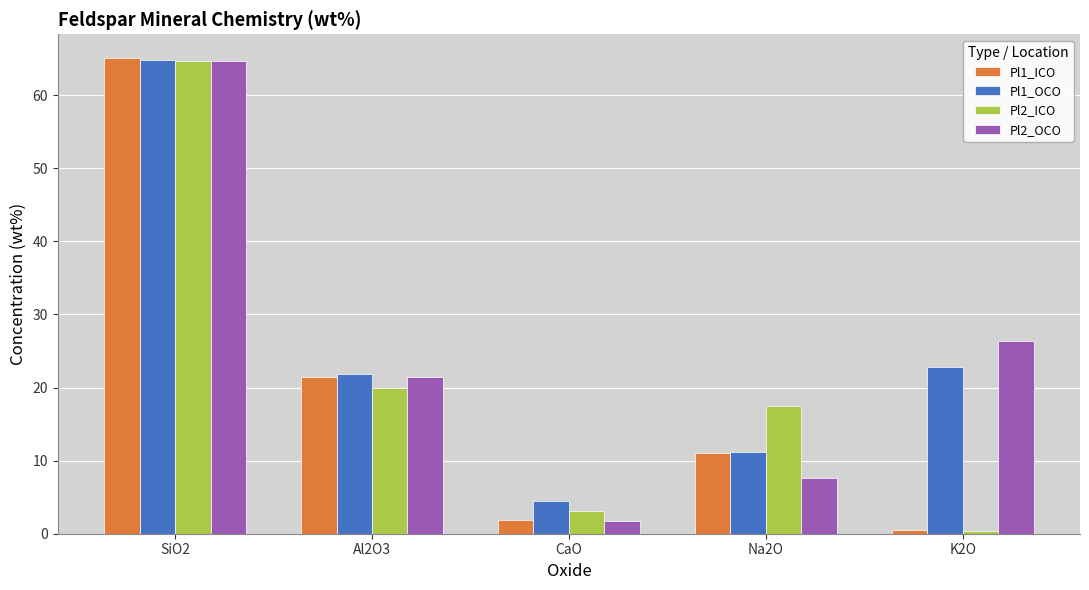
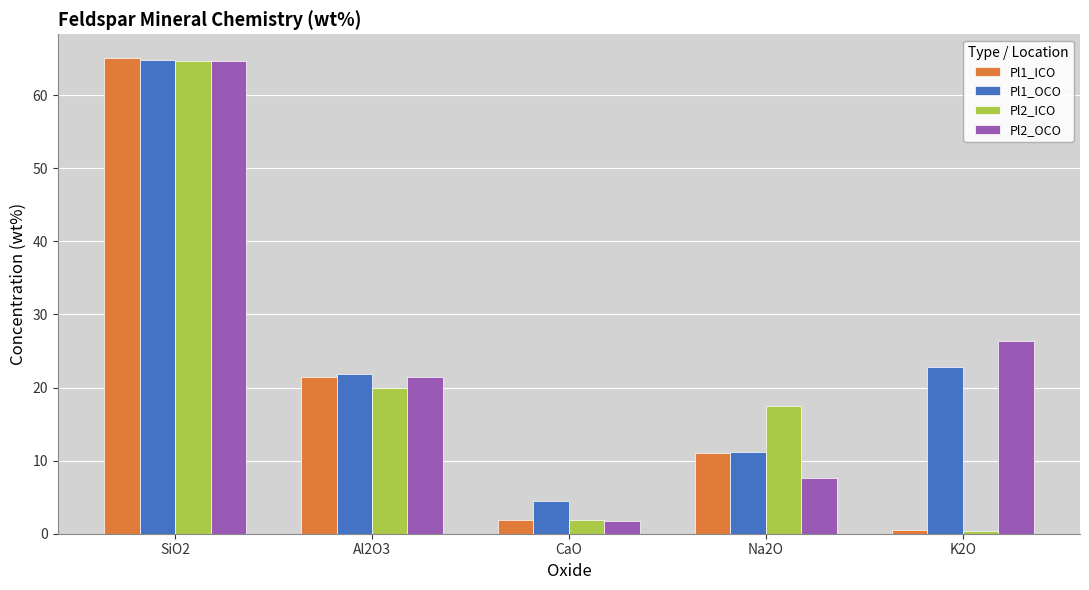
Pl2_ICO, CaO: 3 -> 2
